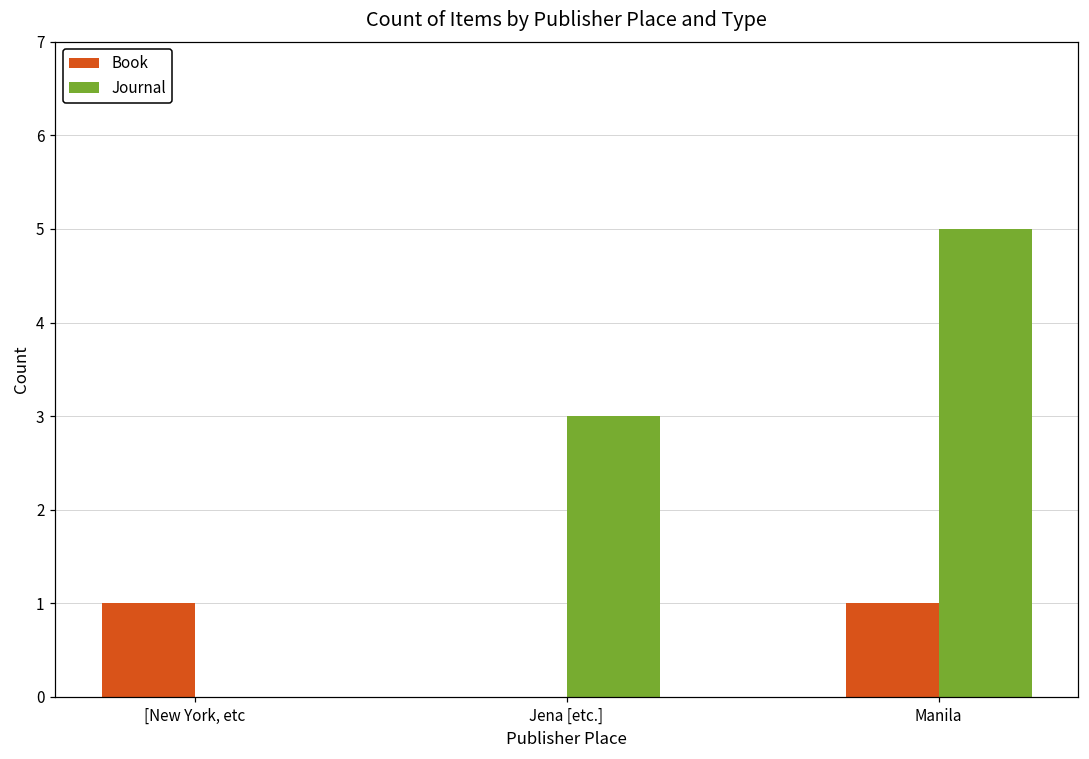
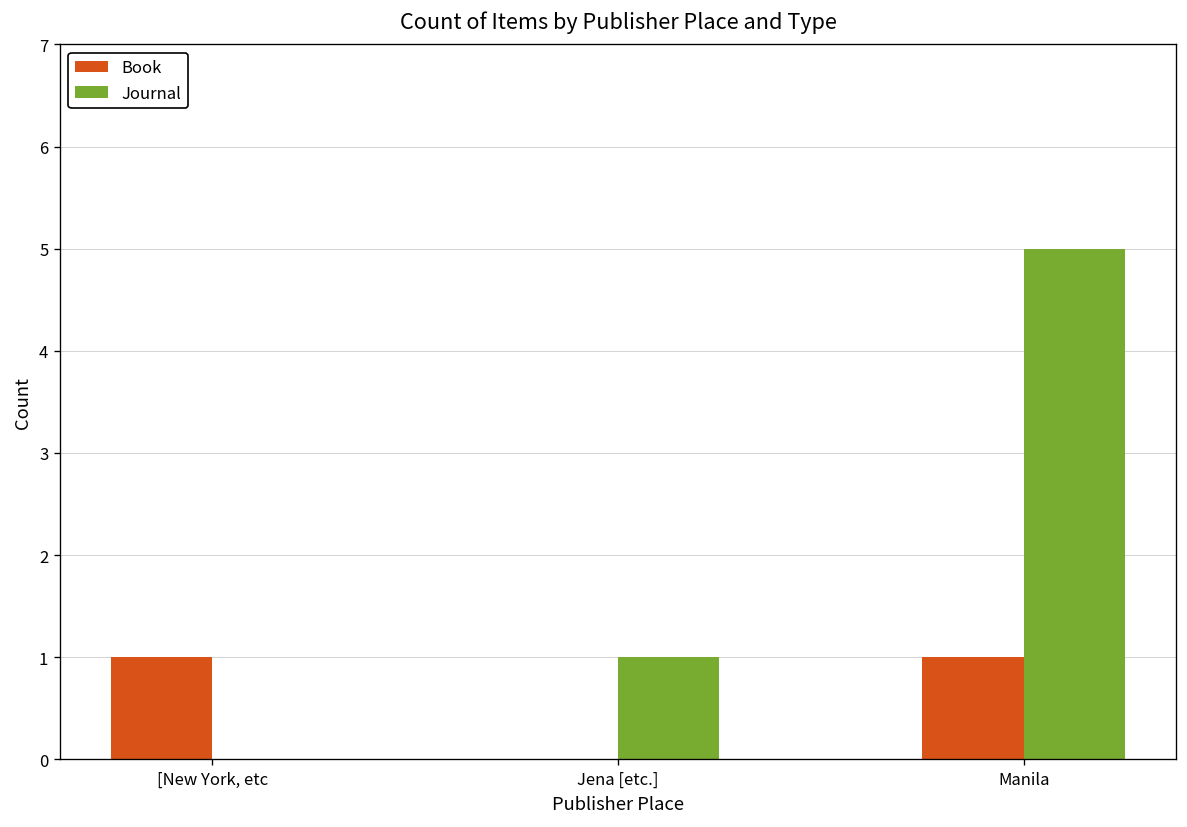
Journal, Jena [etc.]: 3 -> 1
